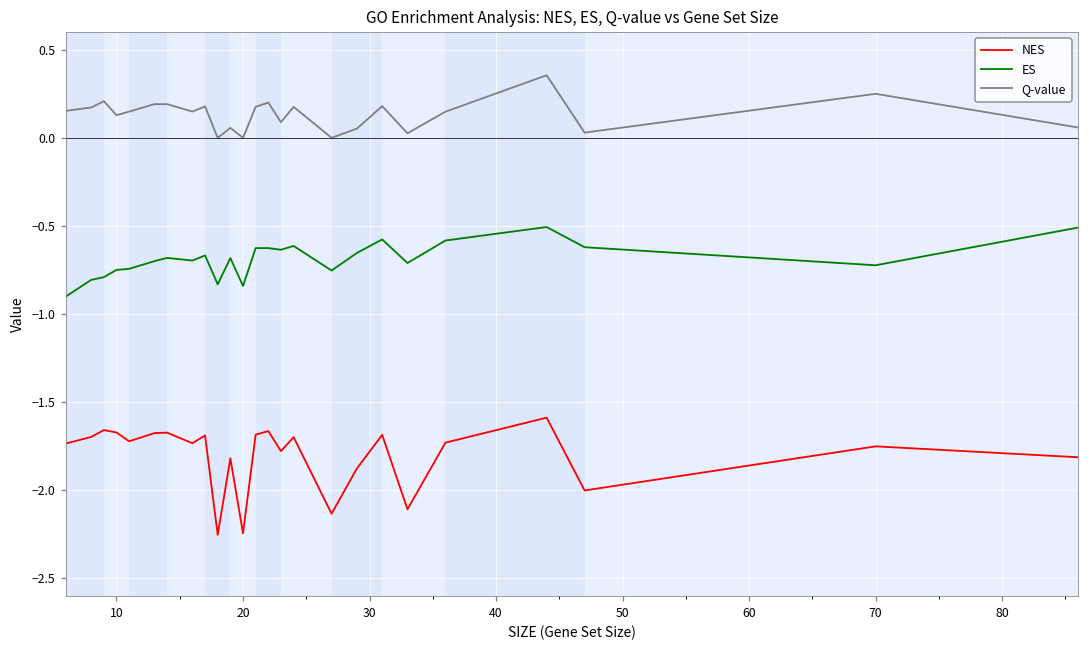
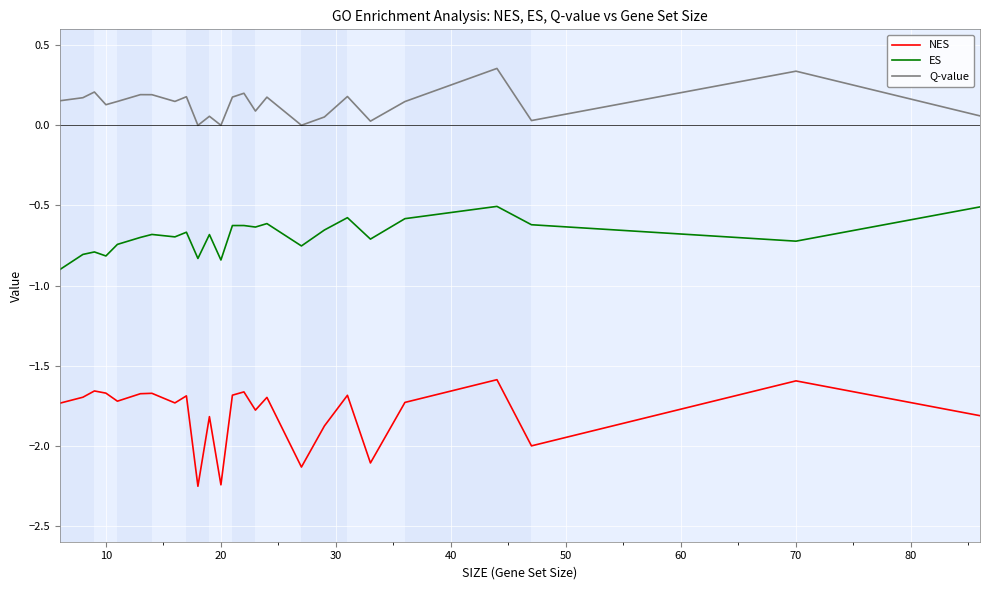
ES, 10: -0.75 -> -0.82
NES, 70: -1.75 -> -1.60
Q-value, 70: 0.25 -> 0.34
